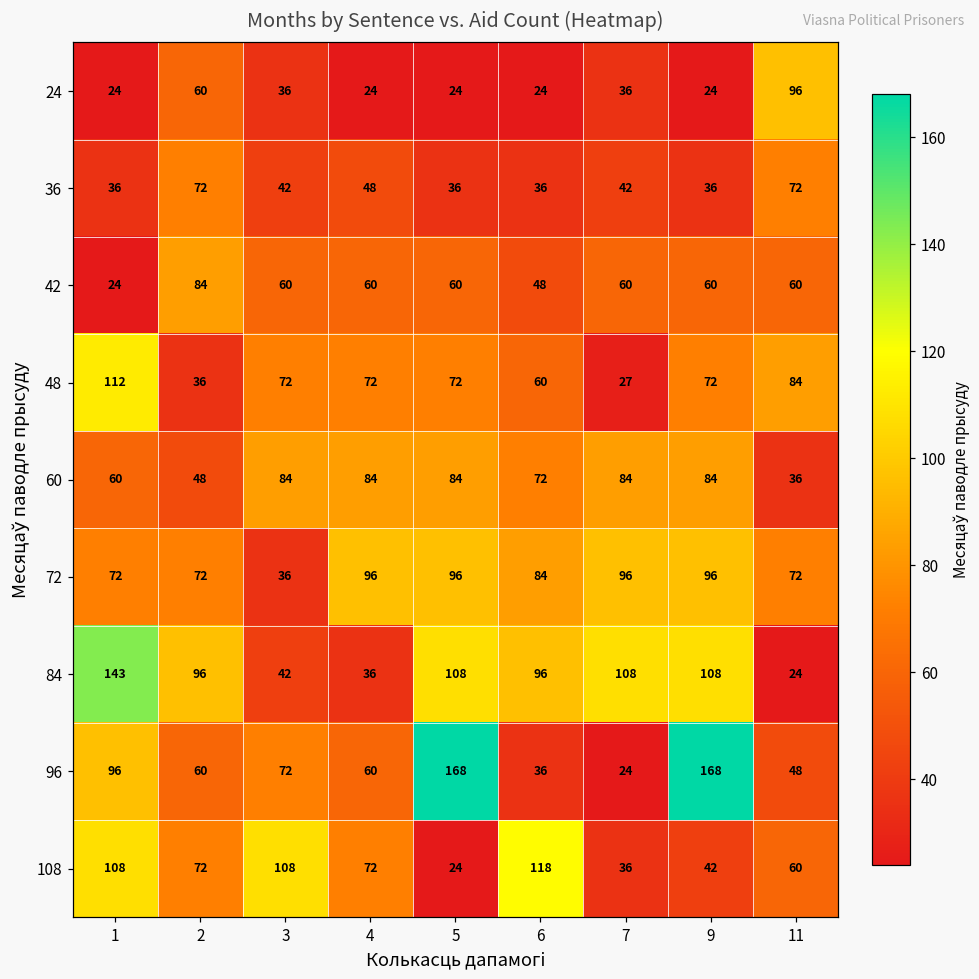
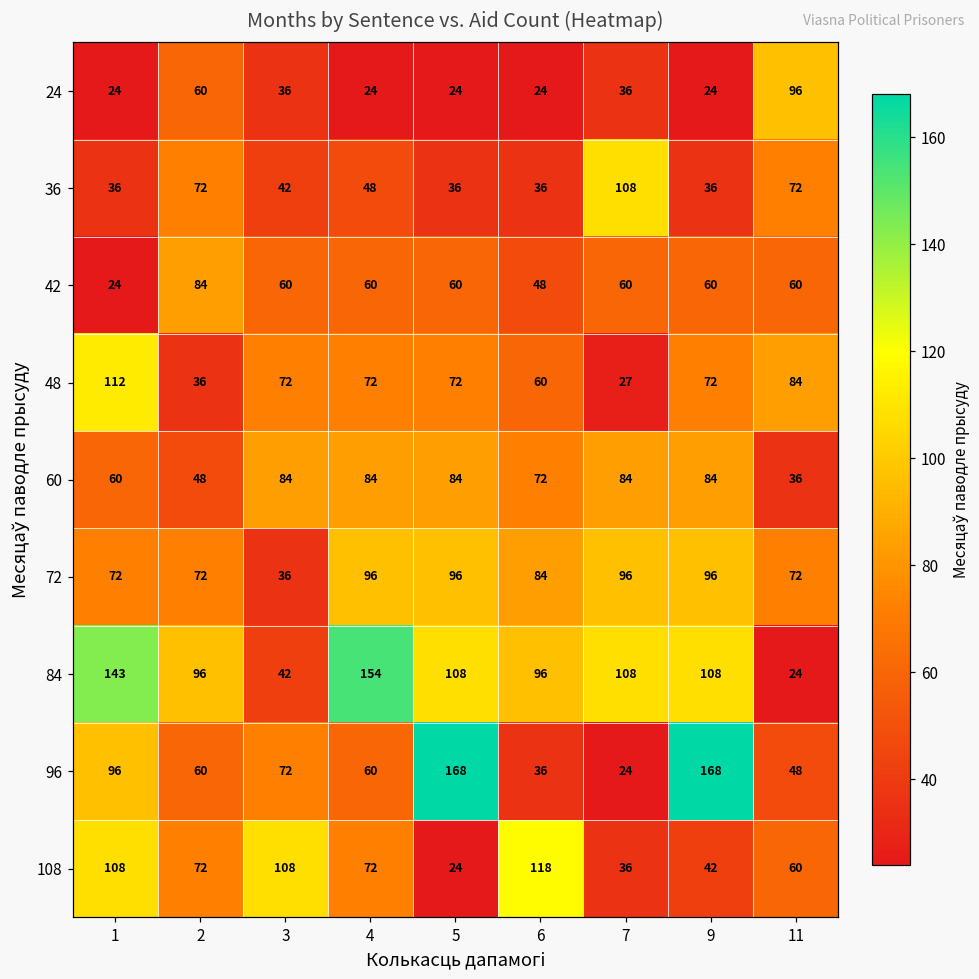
36, 7: 42 -> 108
84, 4: 36 -> 154
